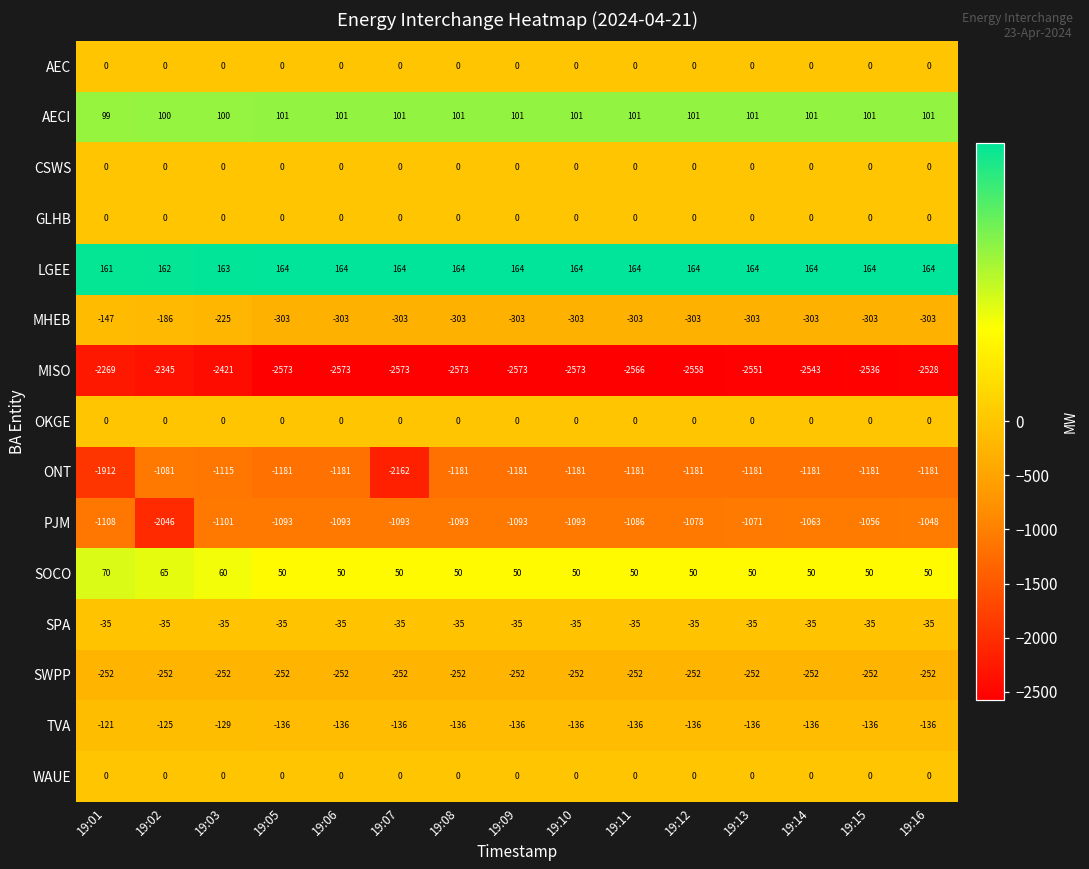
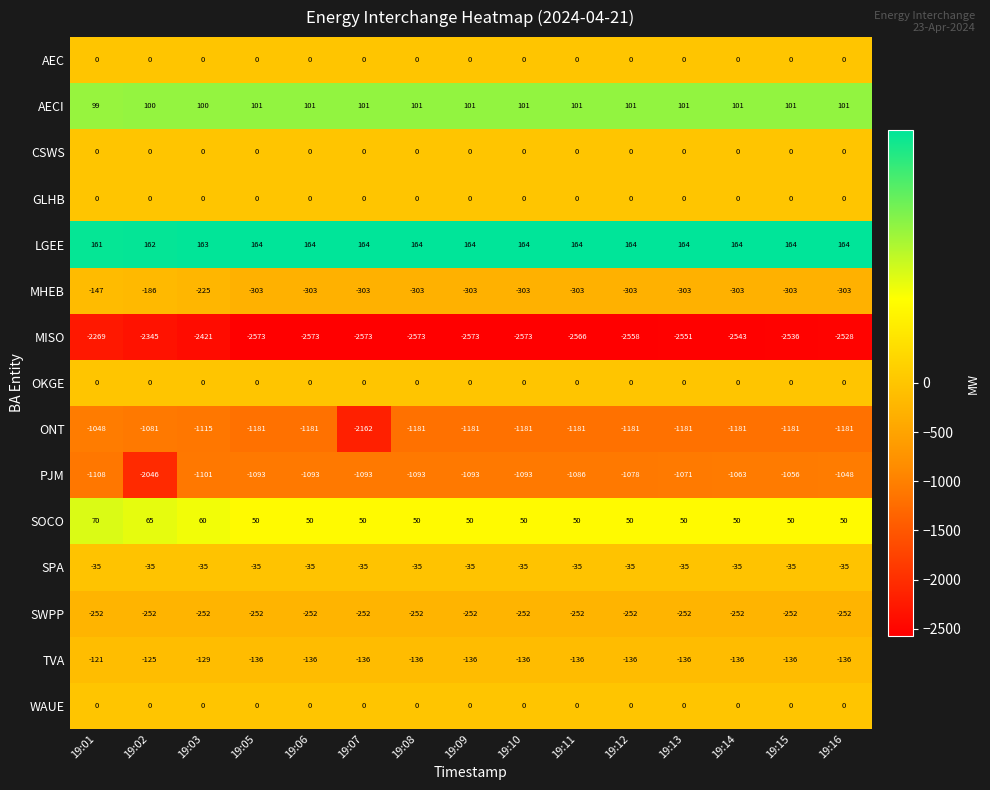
ONT, 19:01: -1912 -> -1048
